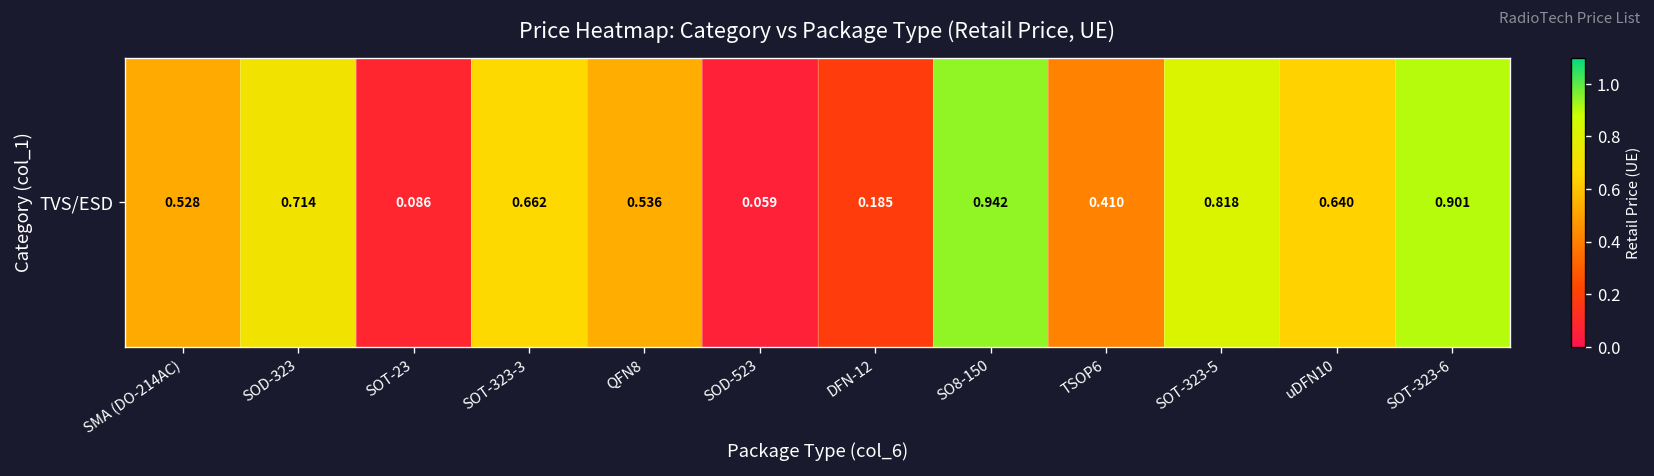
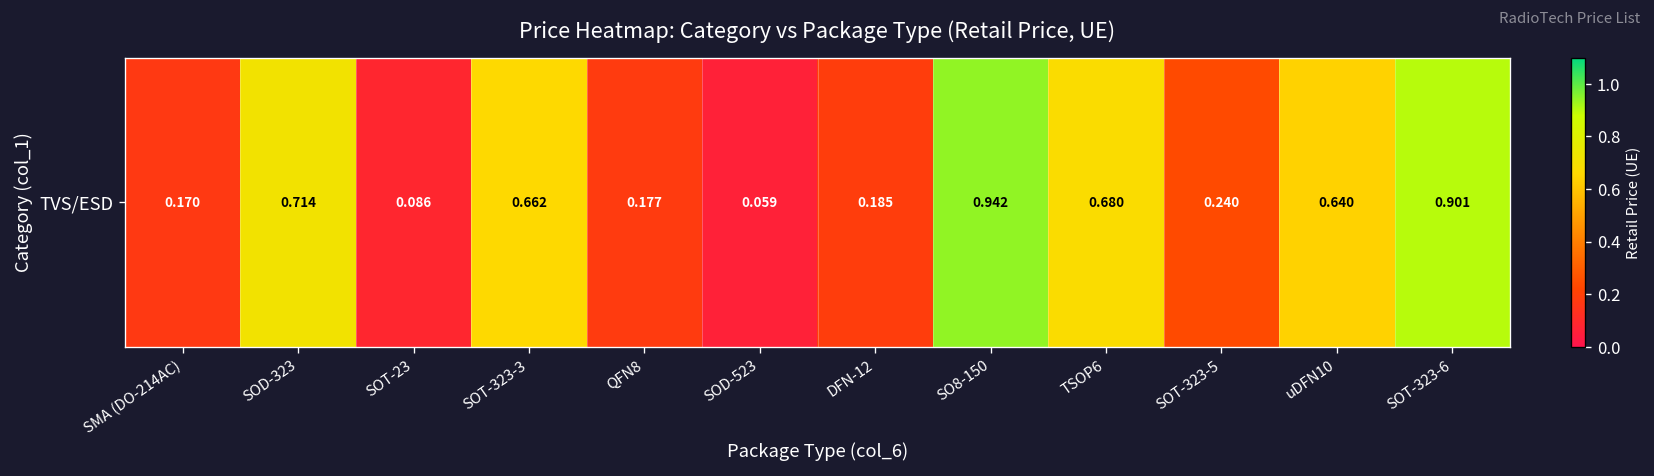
TVS/ESD, SMA (DO-214AC): 0.528 -> 0.170
TVS/ESD, QFN8: 0.536 -> 0.177
TVS/ESD, TSOP6: 0.410 -> 0.680
TVS/ESD, SOT-323-5: 0.818 -> 0.240
